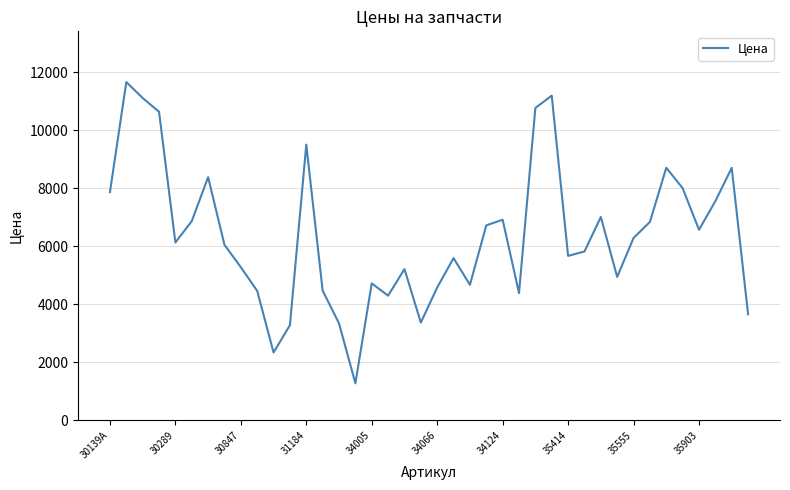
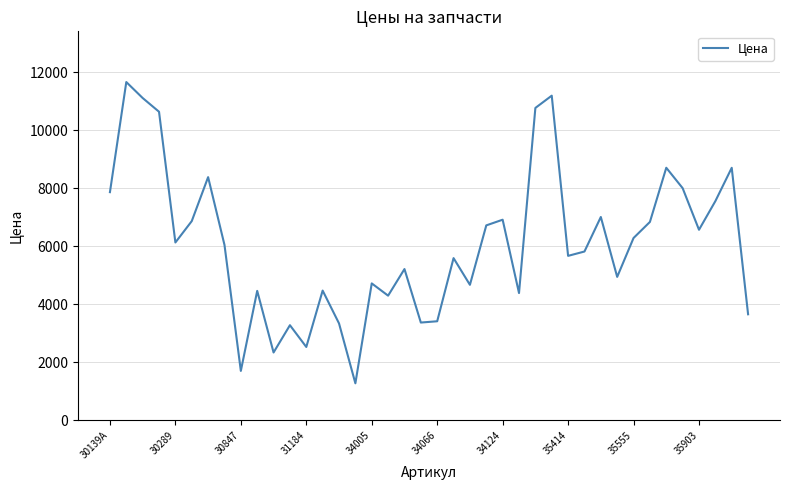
30847: 5300 -> 1700
31184: 9500 -> 2500
34066: 4600 -> 3400
